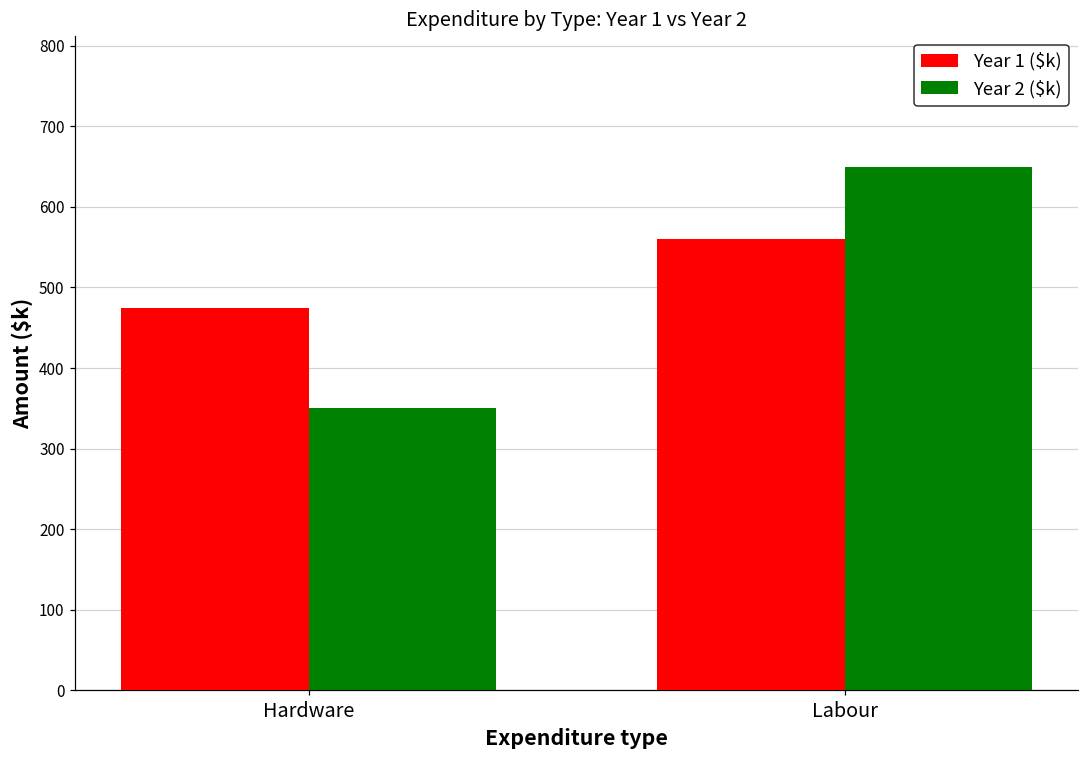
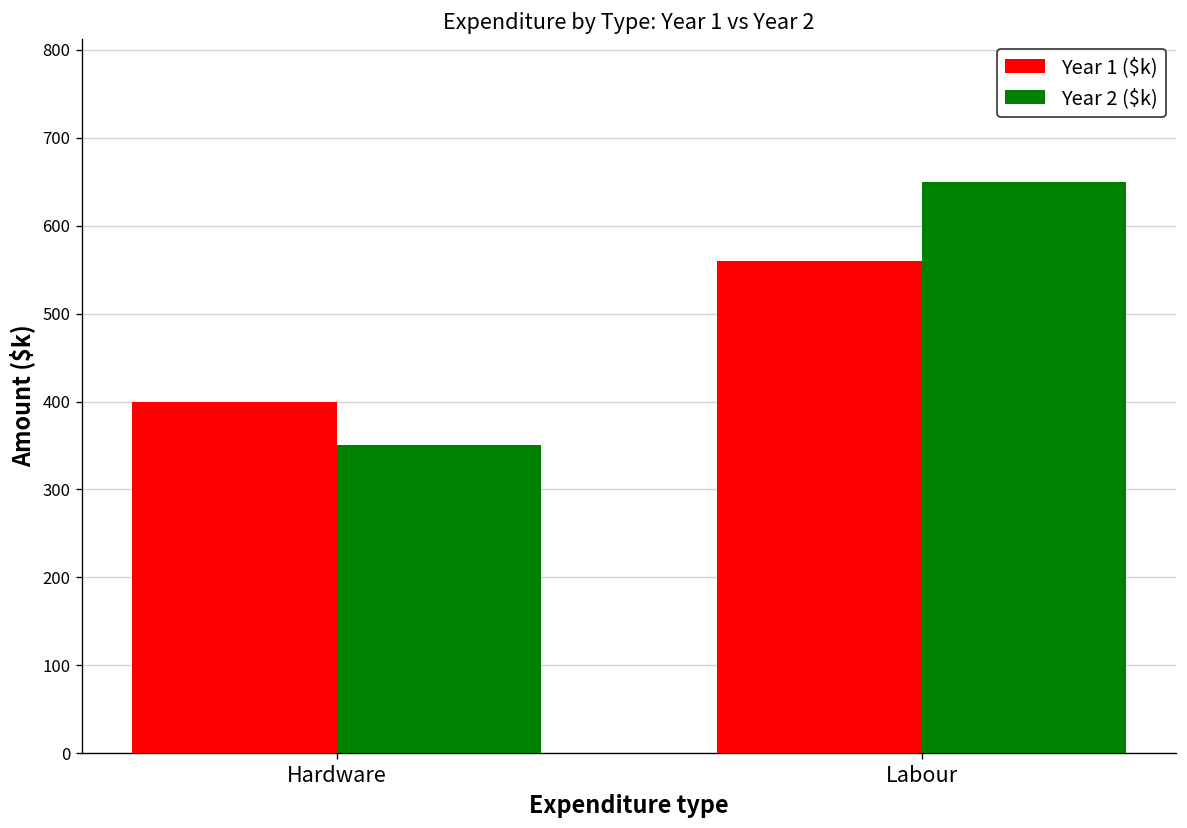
Year 1 ($k), Hardware: 470 -> 400
